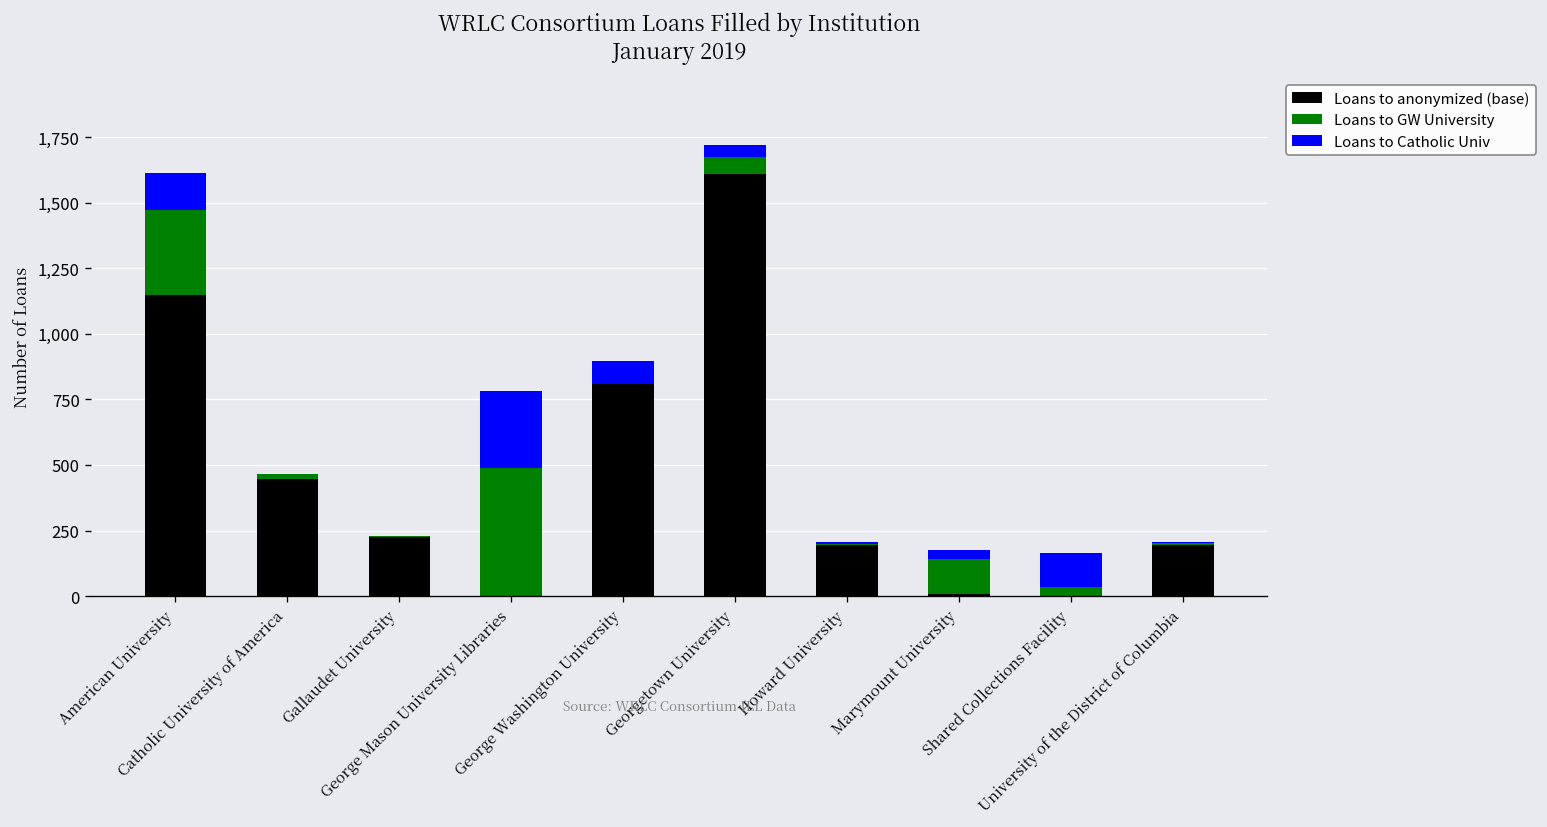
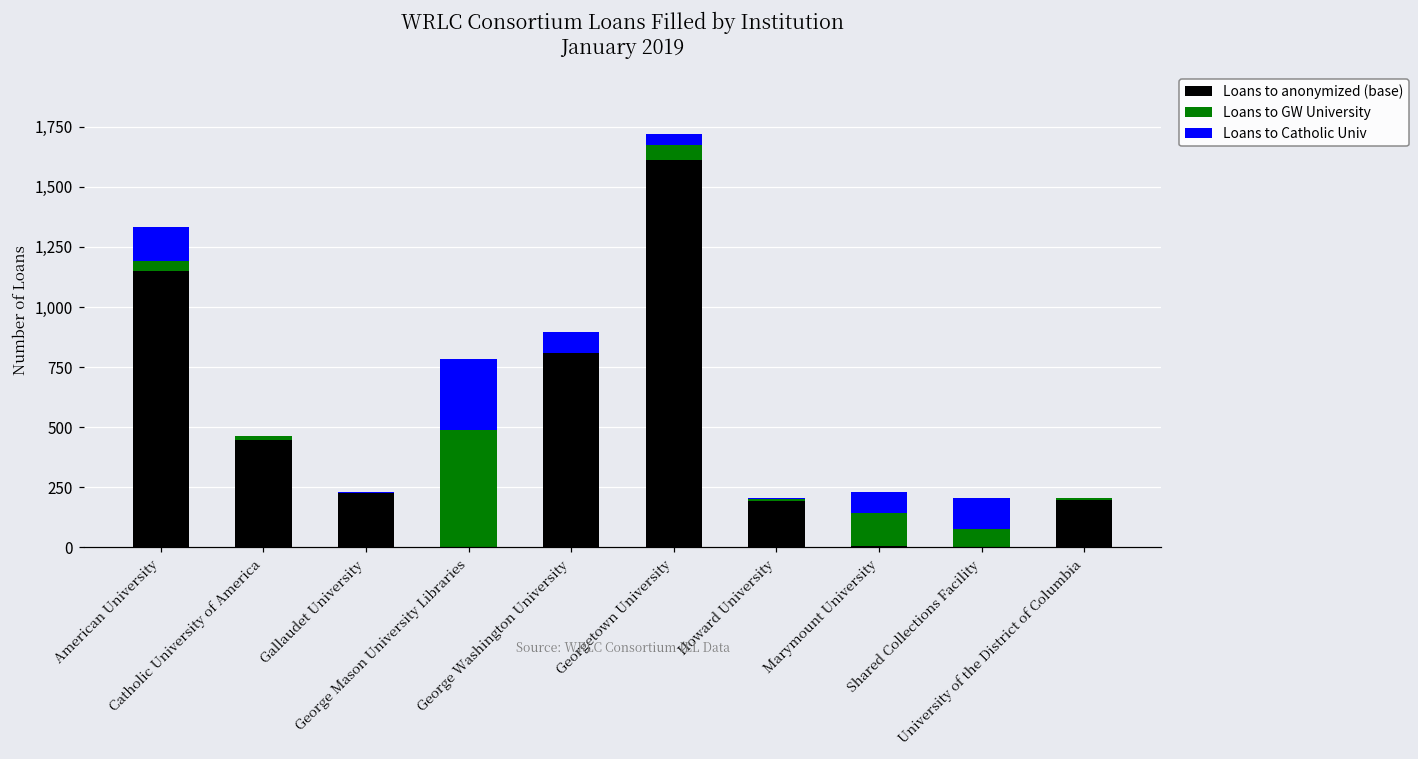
Loans to GW University, American University: 330 -> 40
Loans to Catholic Univ, Marymount University: 30 -> 90
Loans to GW University, Shared Collections Facility: 30 -> 80
